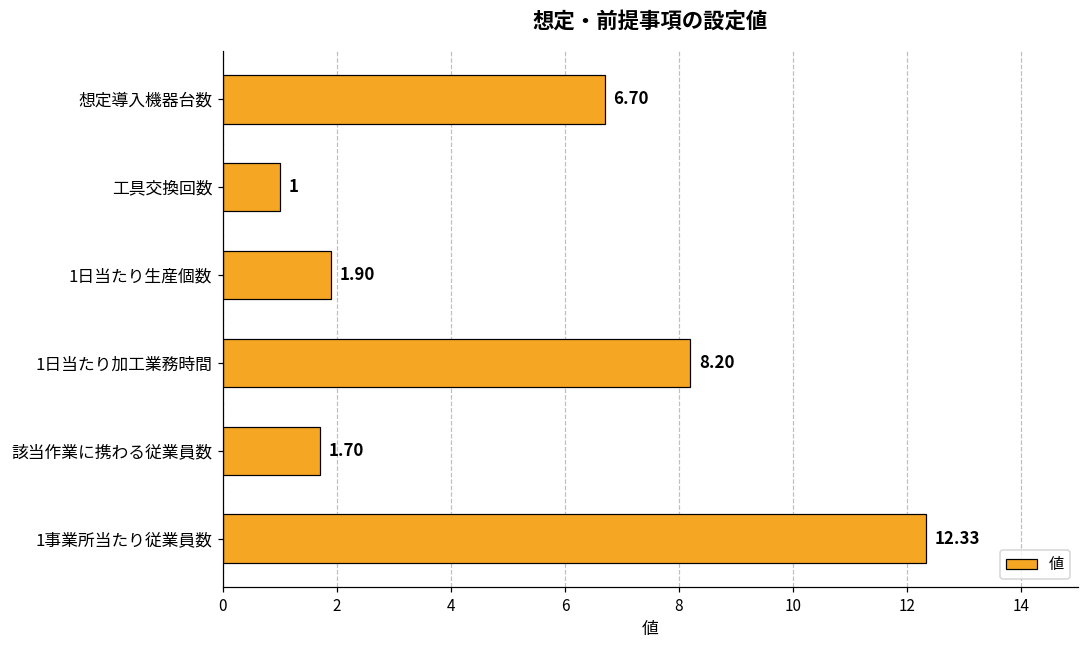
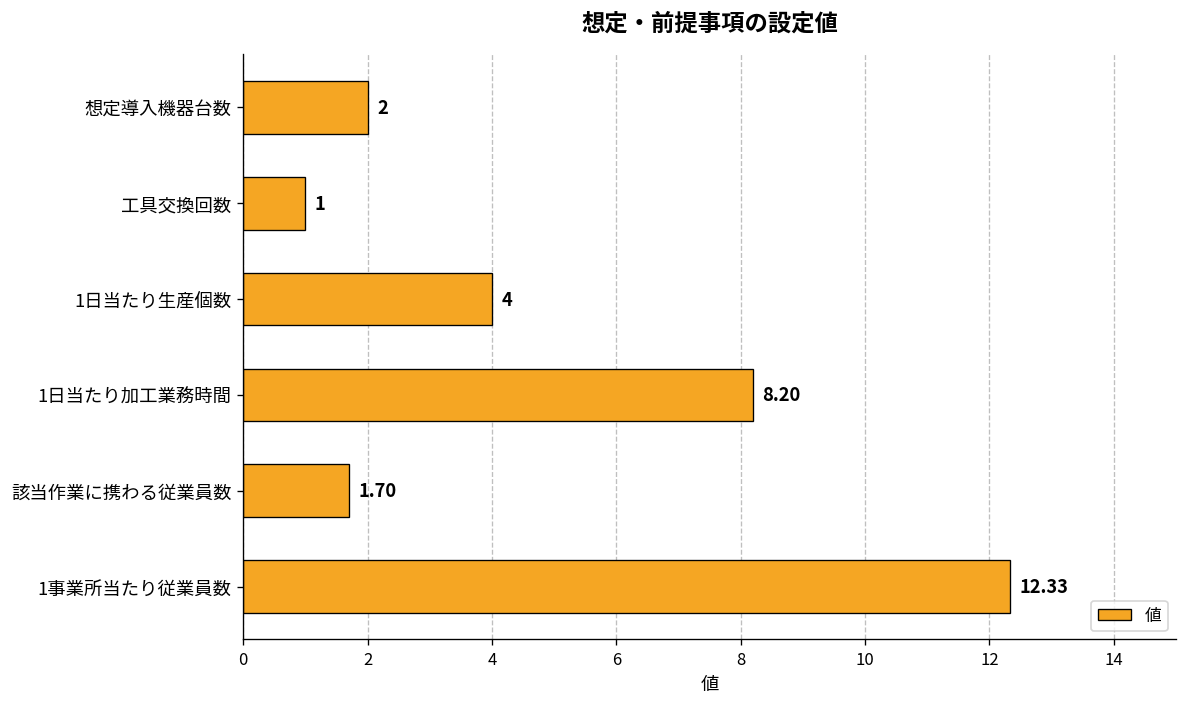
想定導入機器台数: 6.70 -> 2
1日当たり生産個数: 1.90 -> 4
